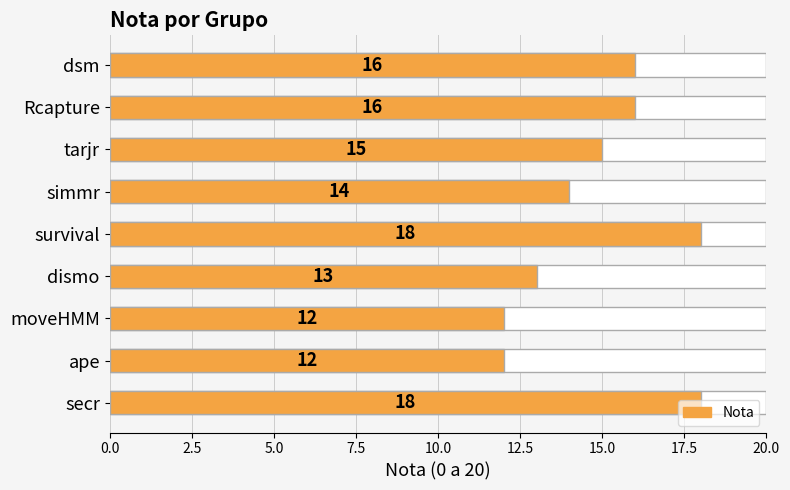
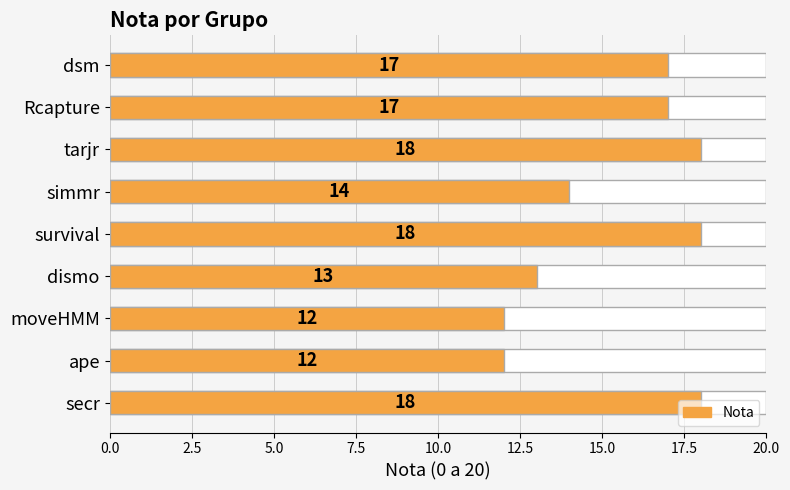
Nota, dsm: 16 -> 17
Nota, Rcapture: 16 -> 17
Nota, tarjr: 15 -> 18
